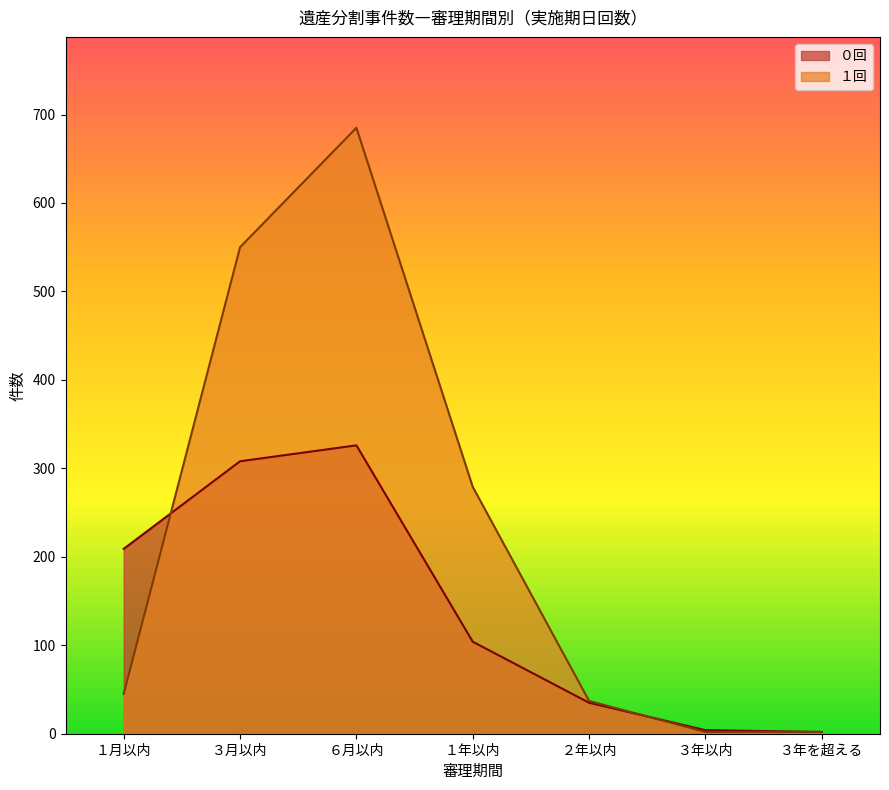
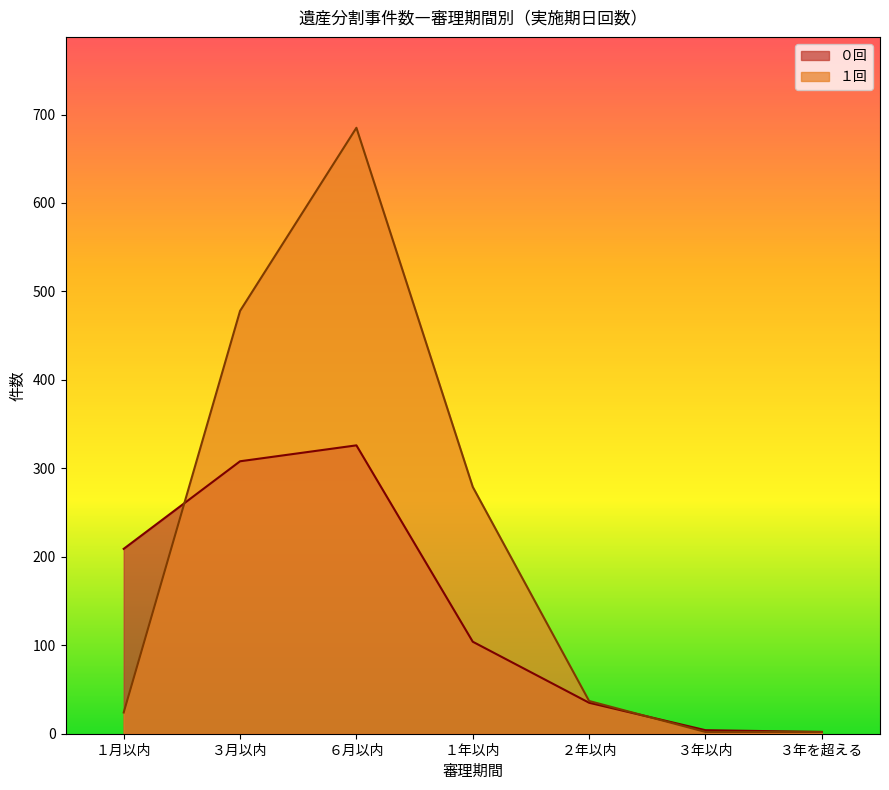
１回, １月以内: 50 -> 20
１回, ３月以内: 550 -> 480
